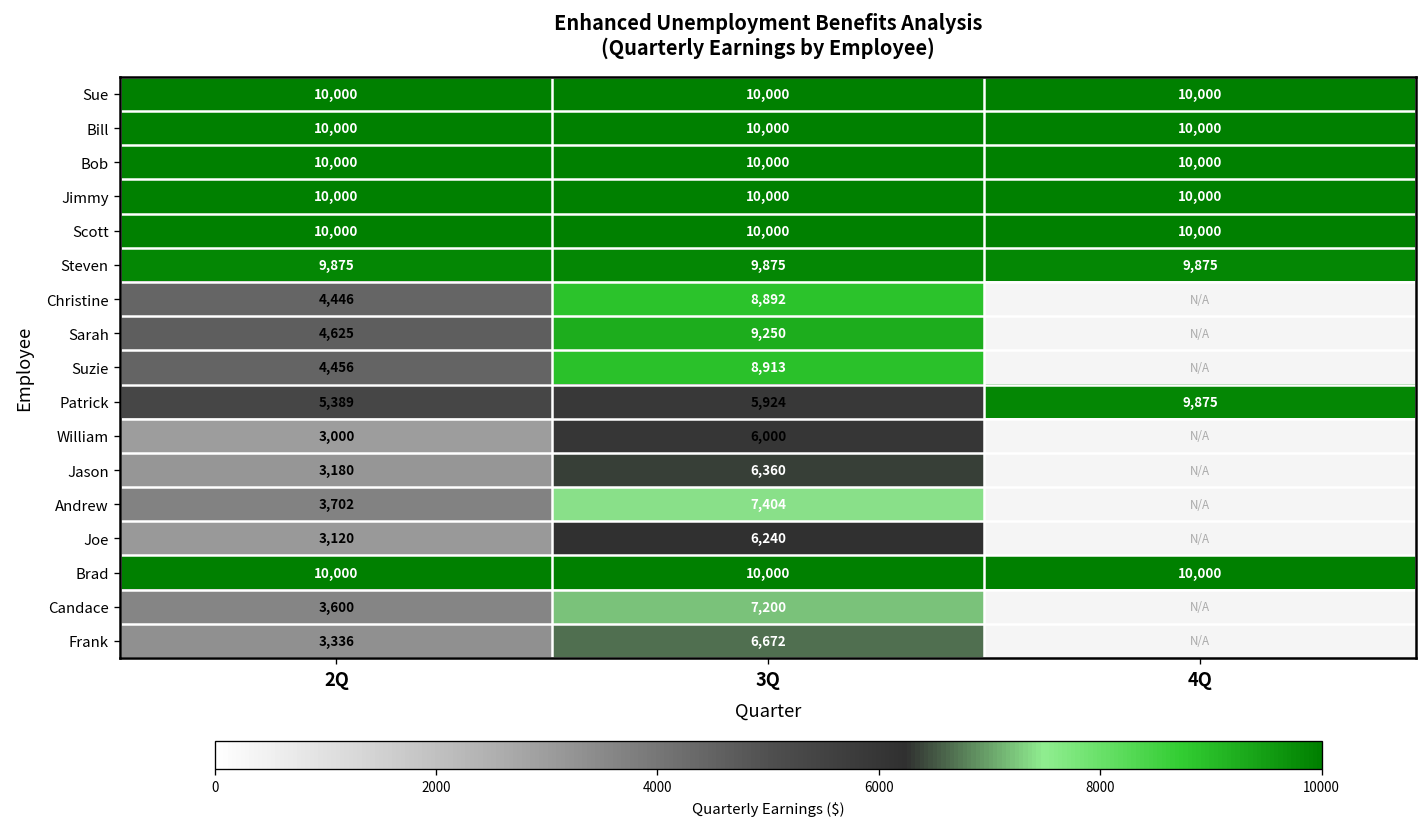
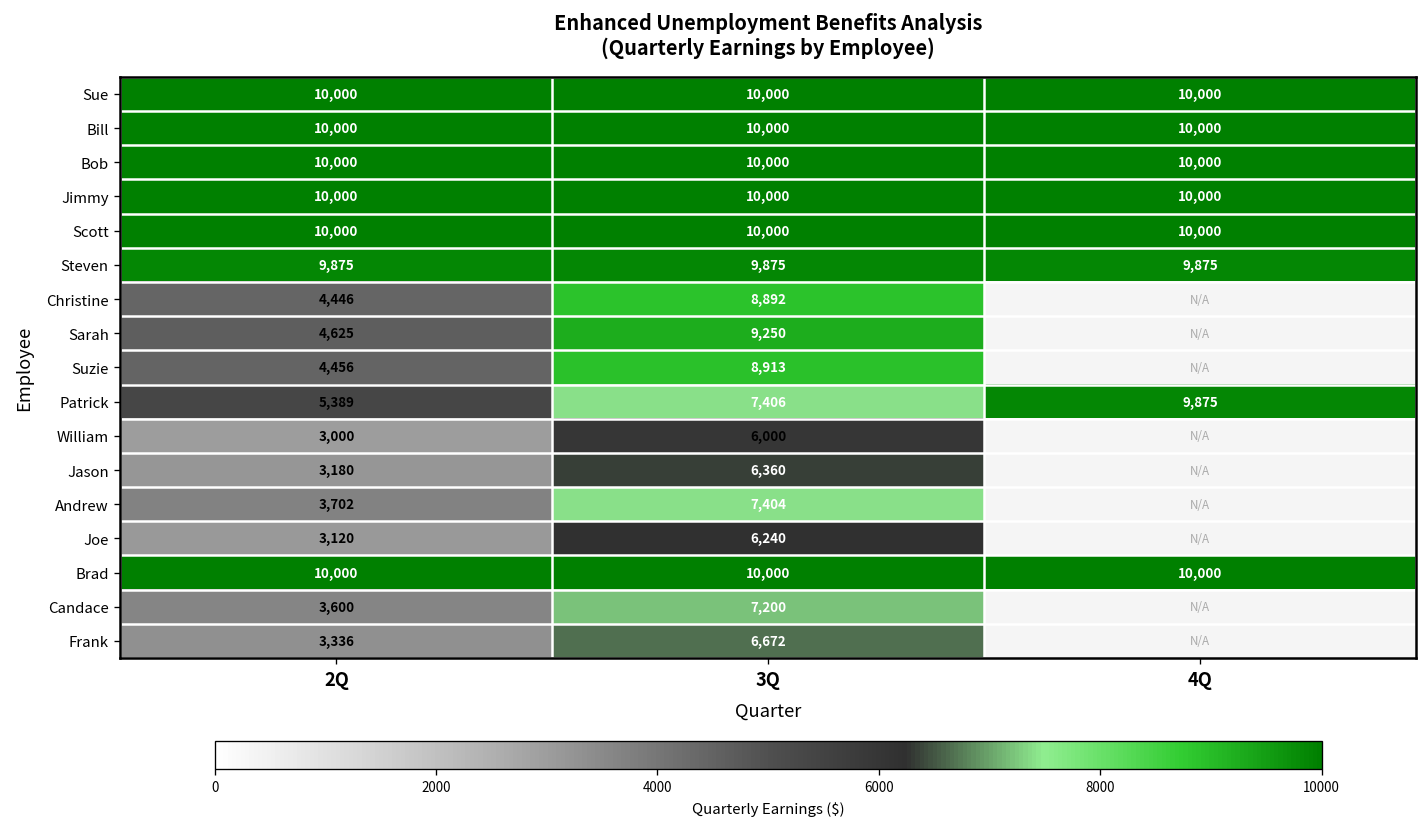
Patrick, 3Q: 5,924 -> 7,406
